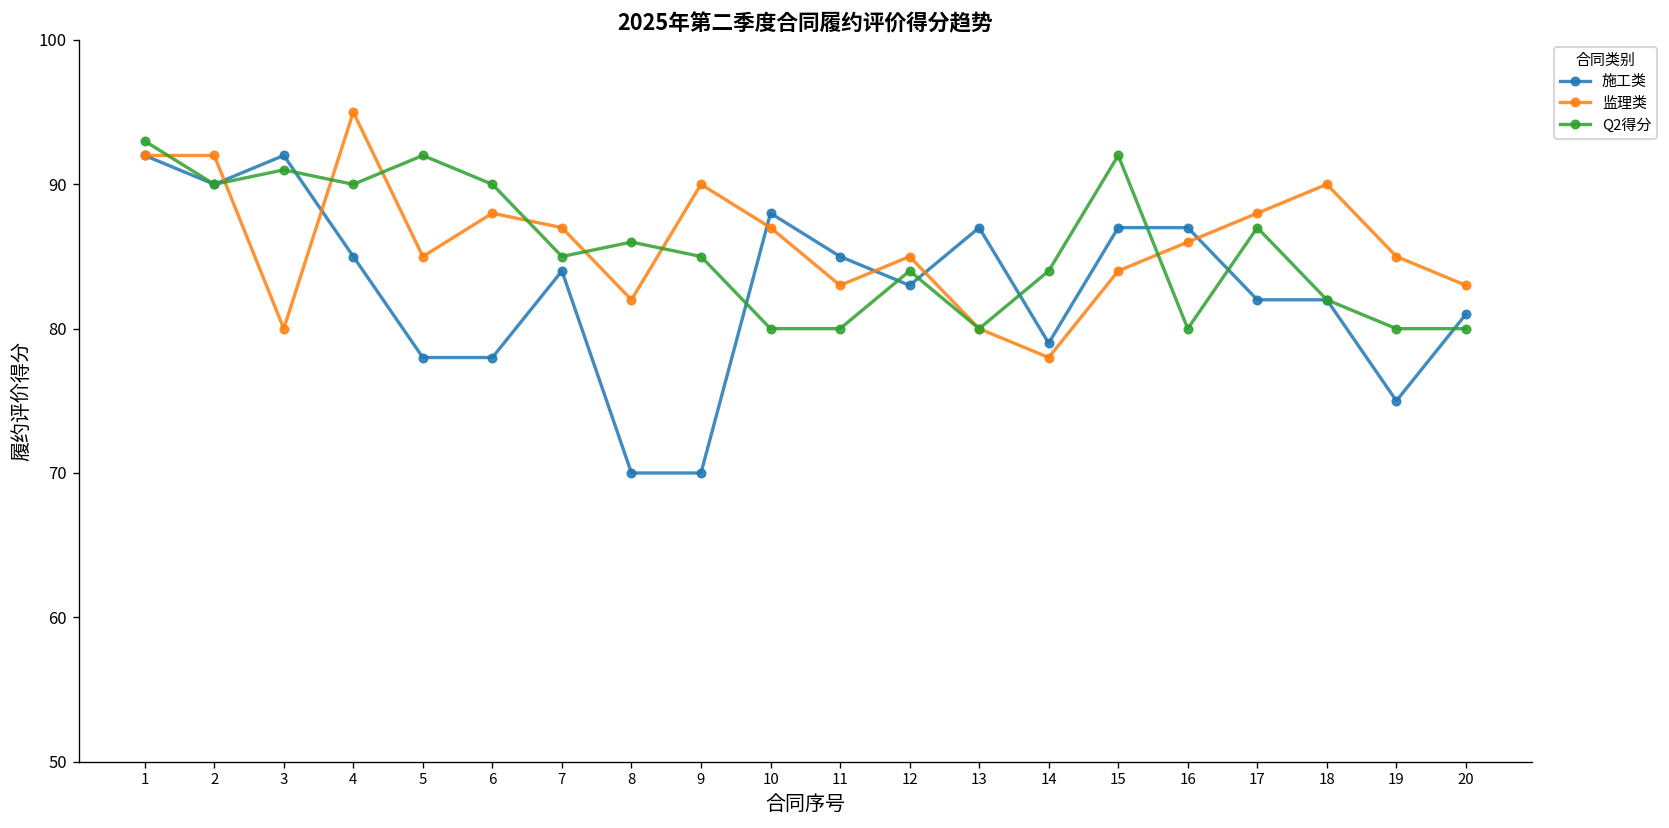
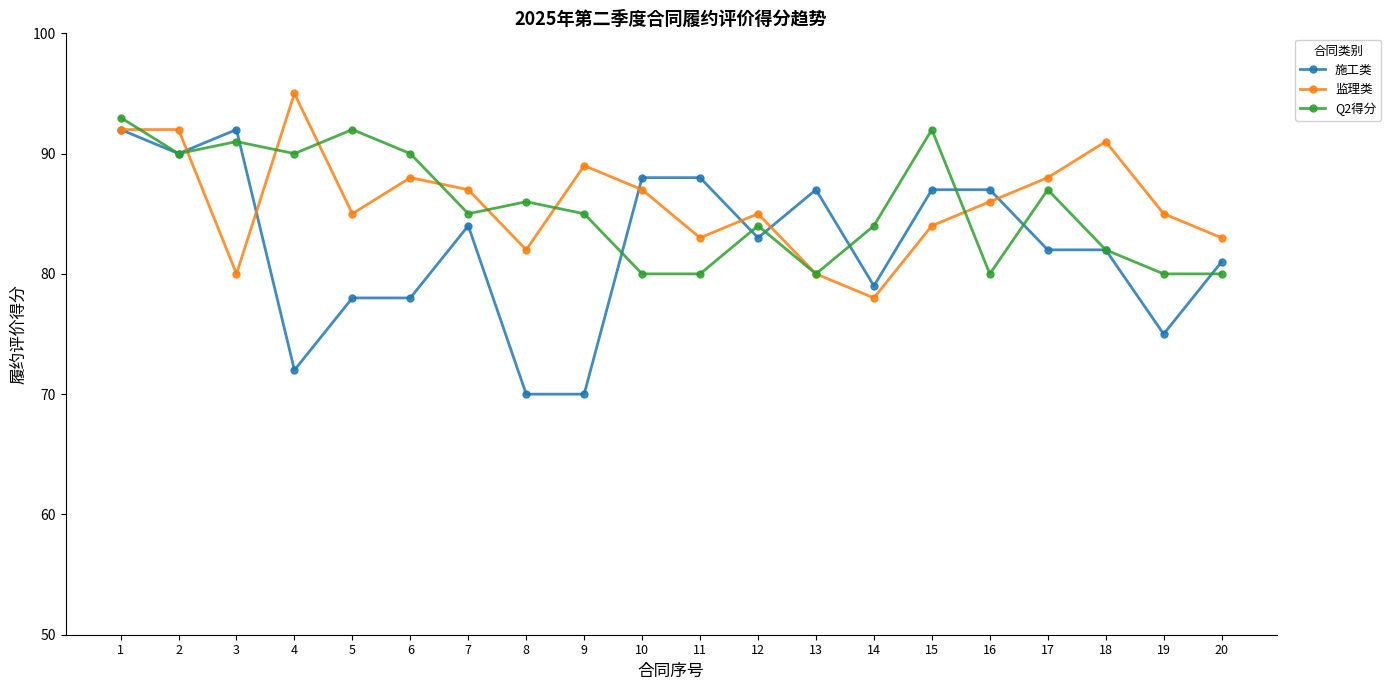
施工类, 4: 85 -> 72
监理类, 9: 90 -> 89
施工类, 11: 85 -> 88
监理类, 18: 90 -> 91
